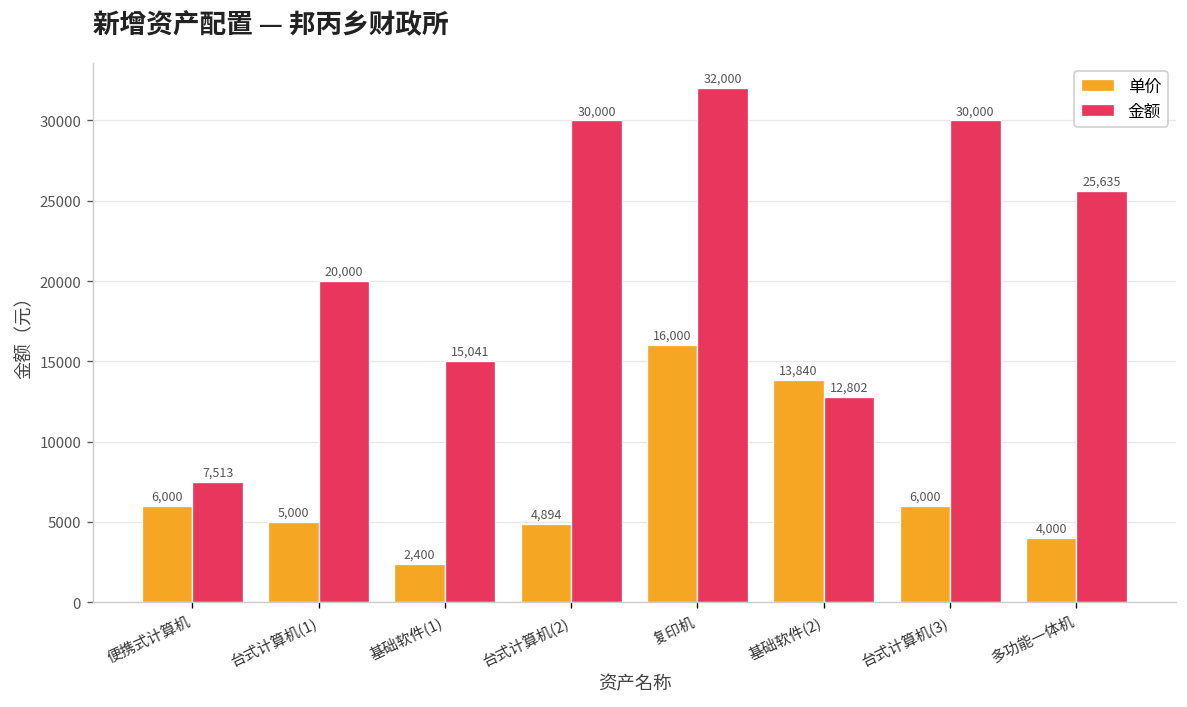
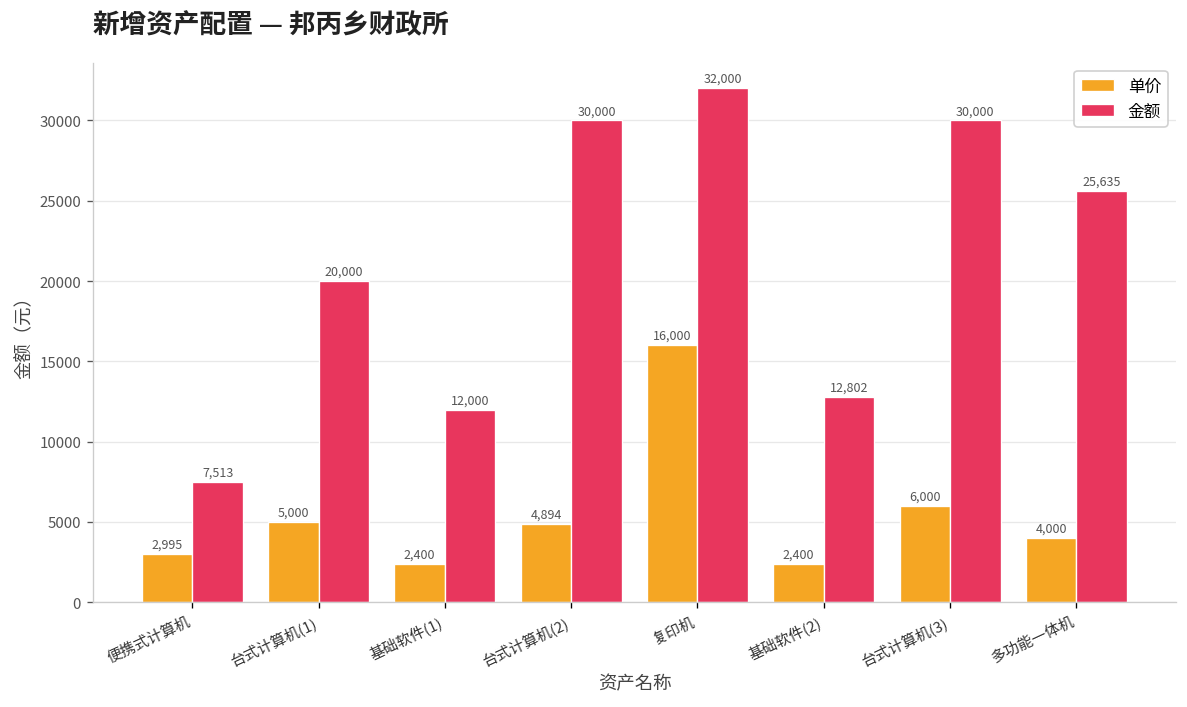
单价, 便携式计算机: 6,000 -> 2,995
金额, 基础软件(1): 15,041 -> 12,000
单价, 基础软件(2): 13,840 -> 2,400
